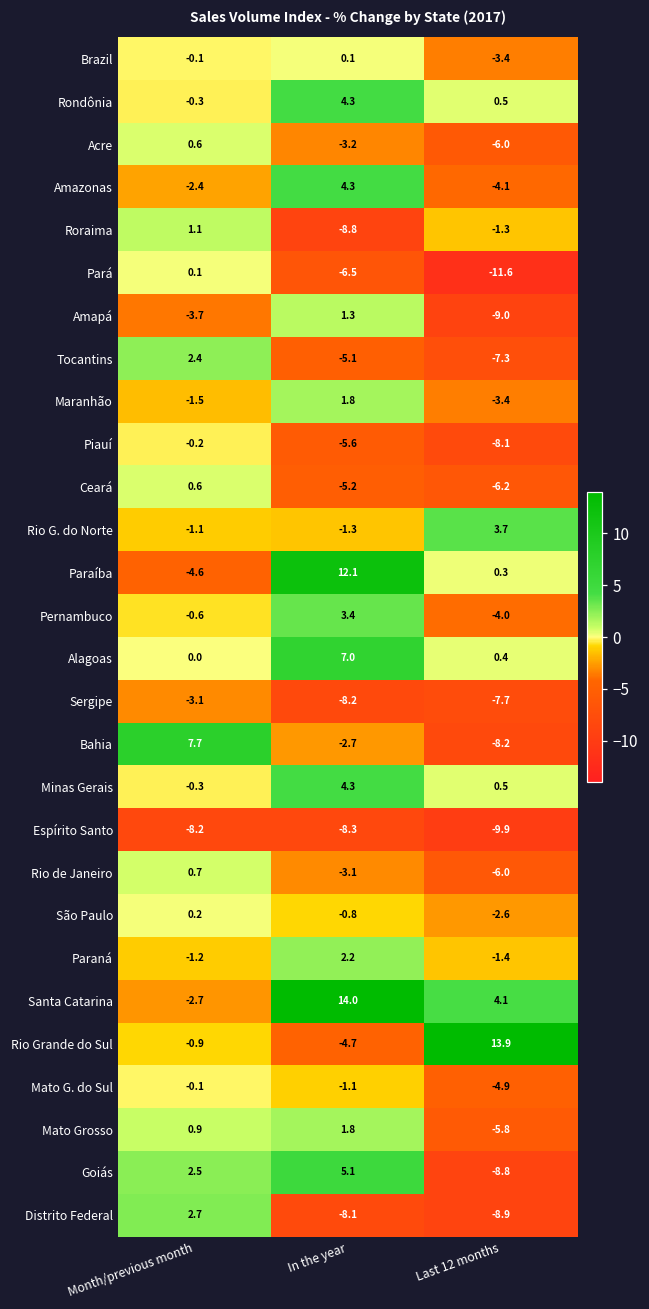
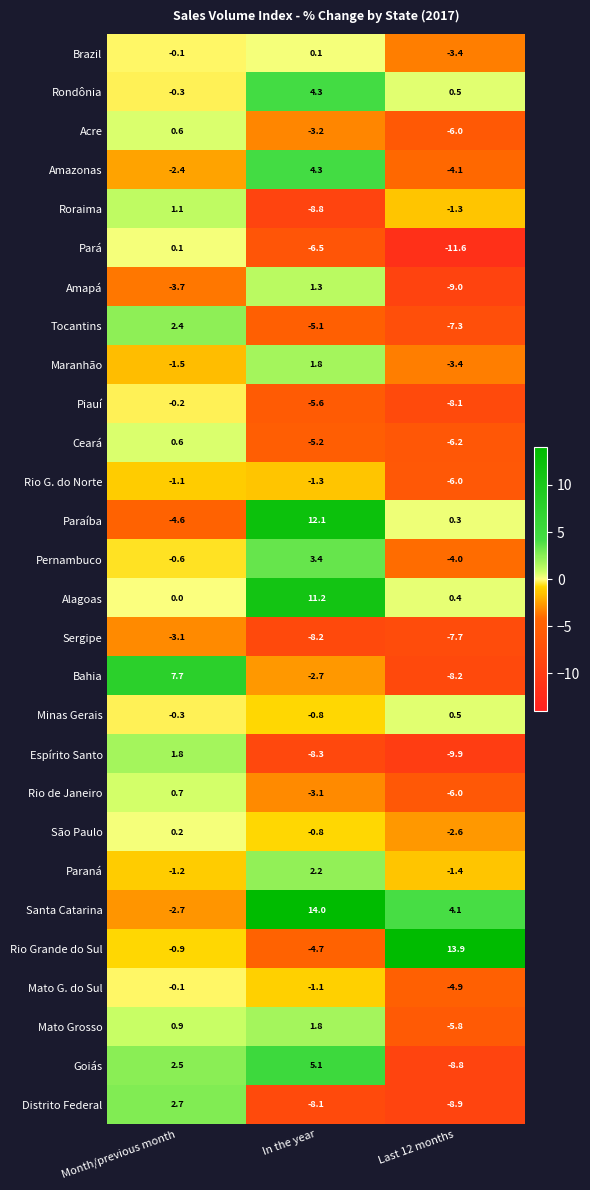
Rio G. do Norte, Last 12 months: 3.7 -> -6.0
Alagoas, In the year: 7.0 -> 11.2
Minas Gerais, In the year: 4.3 -> -0.8
Espírito Santo, Month/previous month: -8.2 -> 1.8
